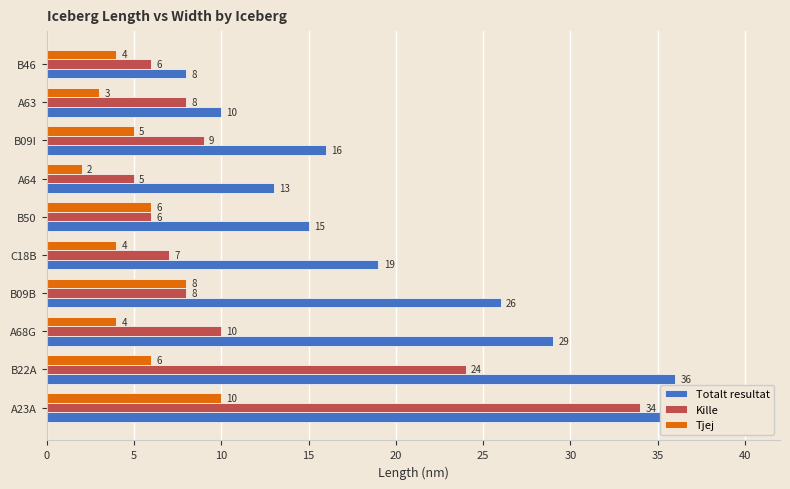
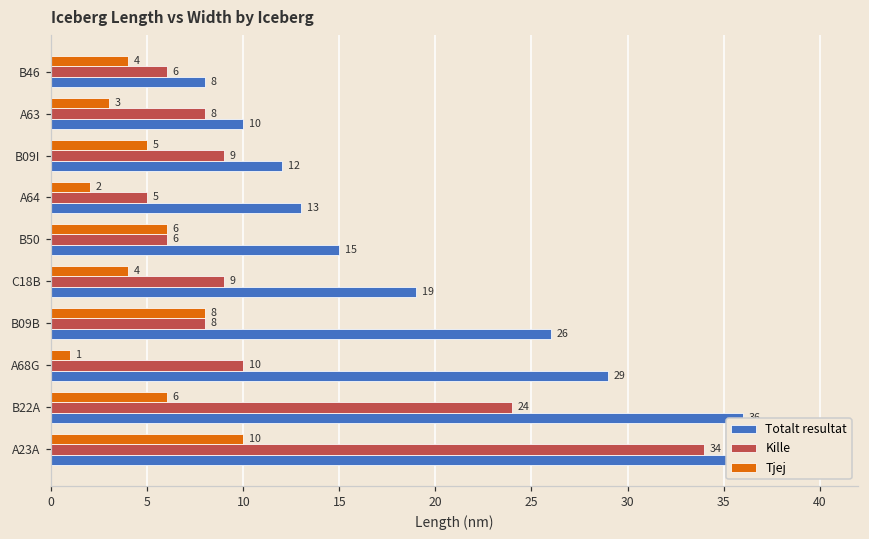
Totalt resultat, B09I: 16 -> 12
Kille, C18B: 7 -> 9
Tjej, A68G: 4 -> 1
